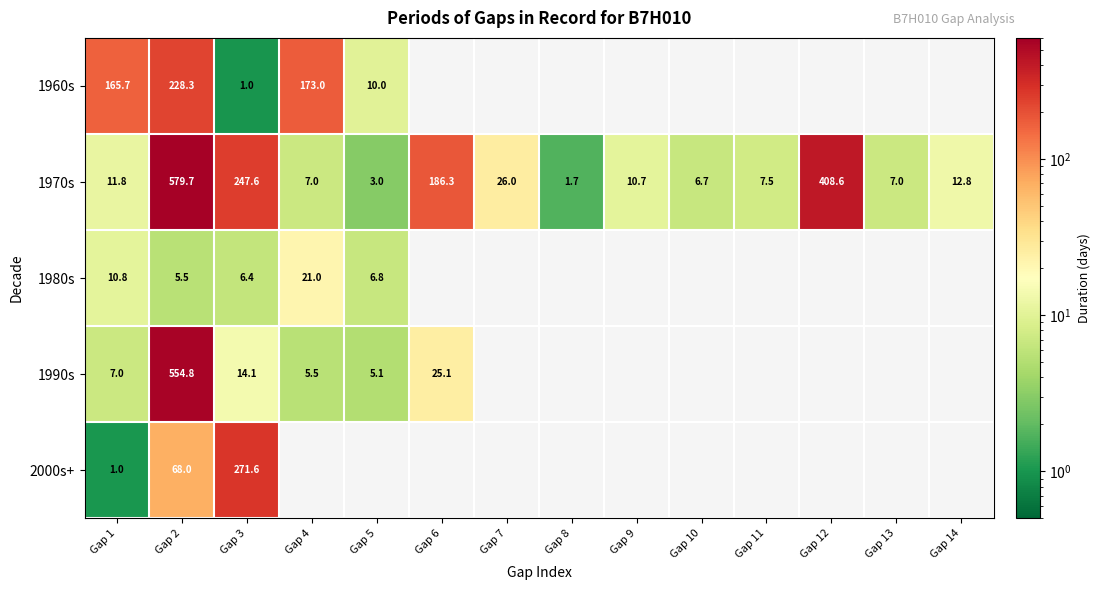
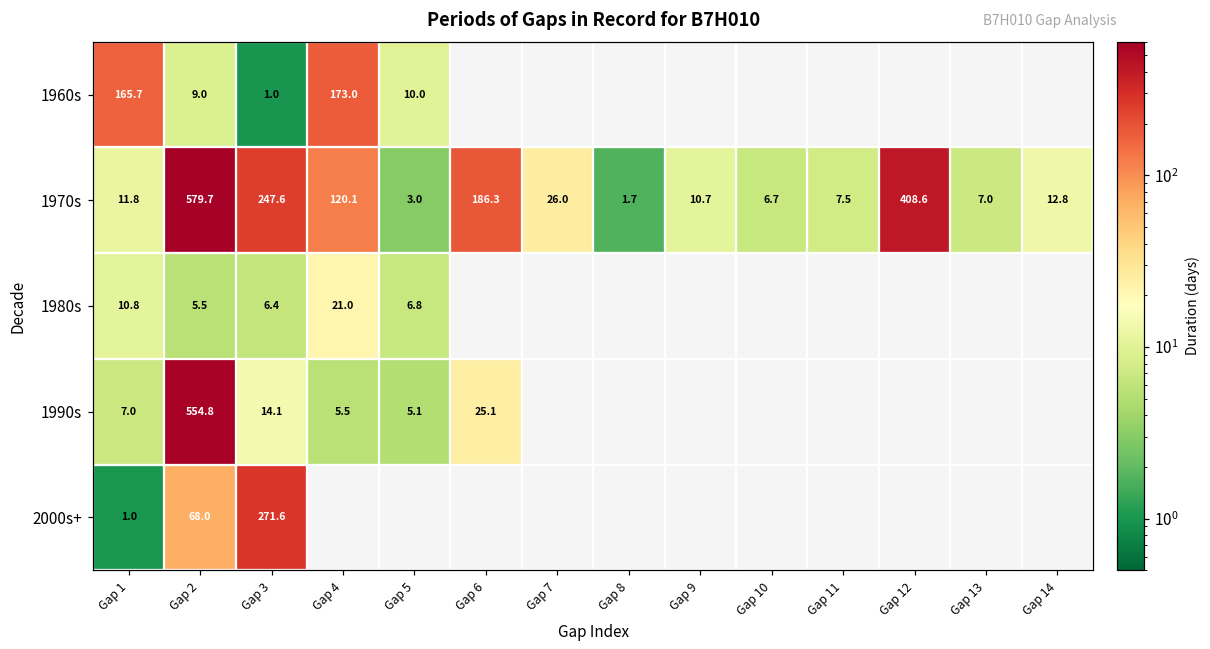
1960s, Gap 2: 228.3 -> 9.0
1970s, Gap 4: 7.0 -> 120.1
